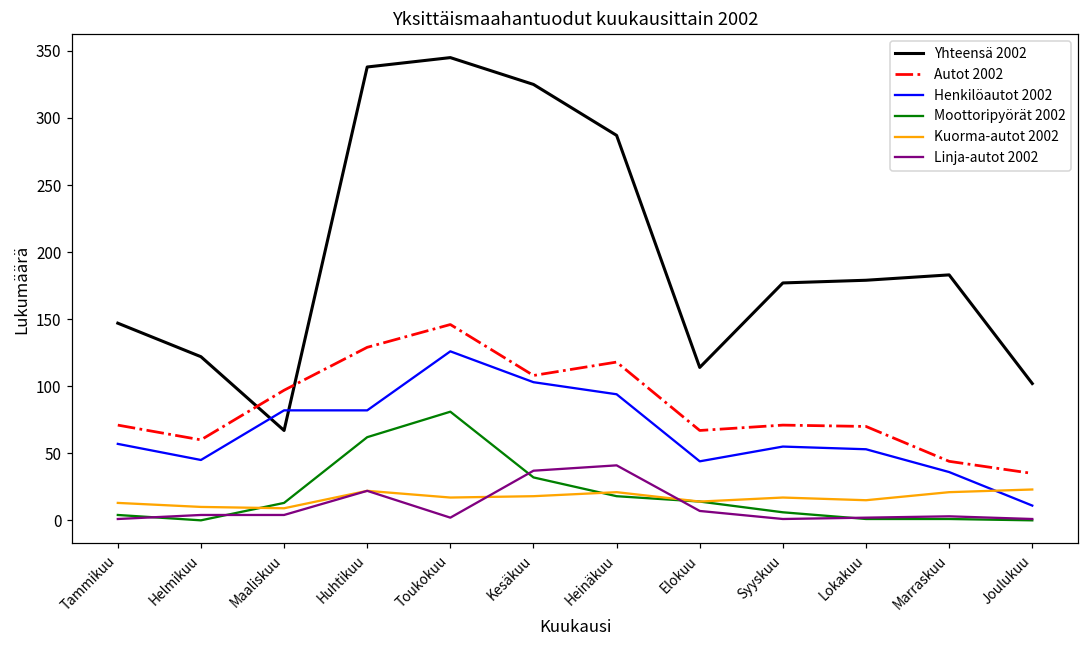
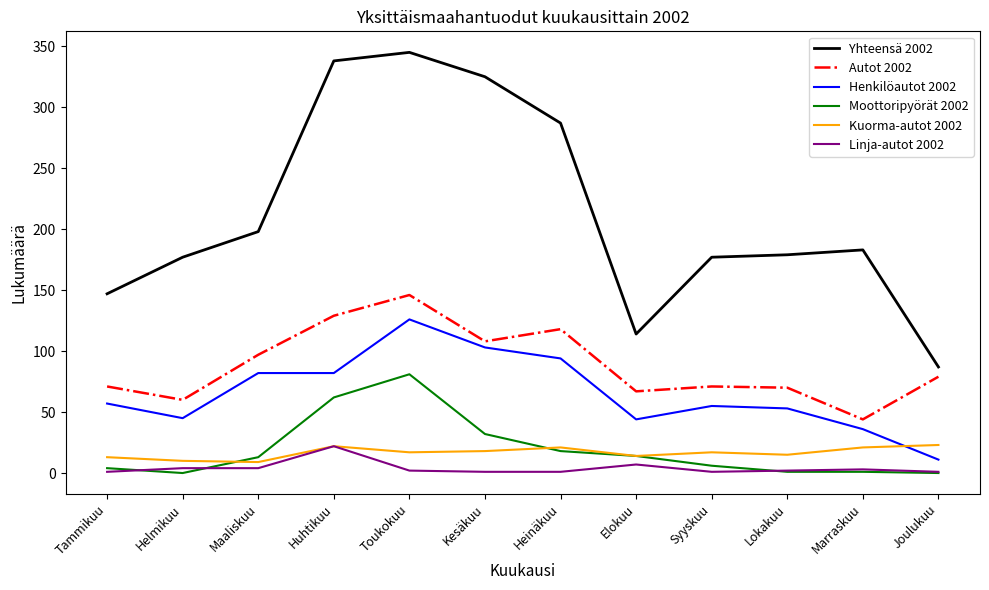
Yhteensä 2002, Helmikuu: 122 -> 177
Yhteensä 2002, Maaliskuu: 67 -> 198
Linja-autot 2002, Kesäkuu: 37 -> 1
Linja-autot 2002, Heinäkuu: 41 -> 1
Yhteensä 2002, Joulukuu: 102 -> 87
Autot 2002, Joulukuu: 35 -> 79
